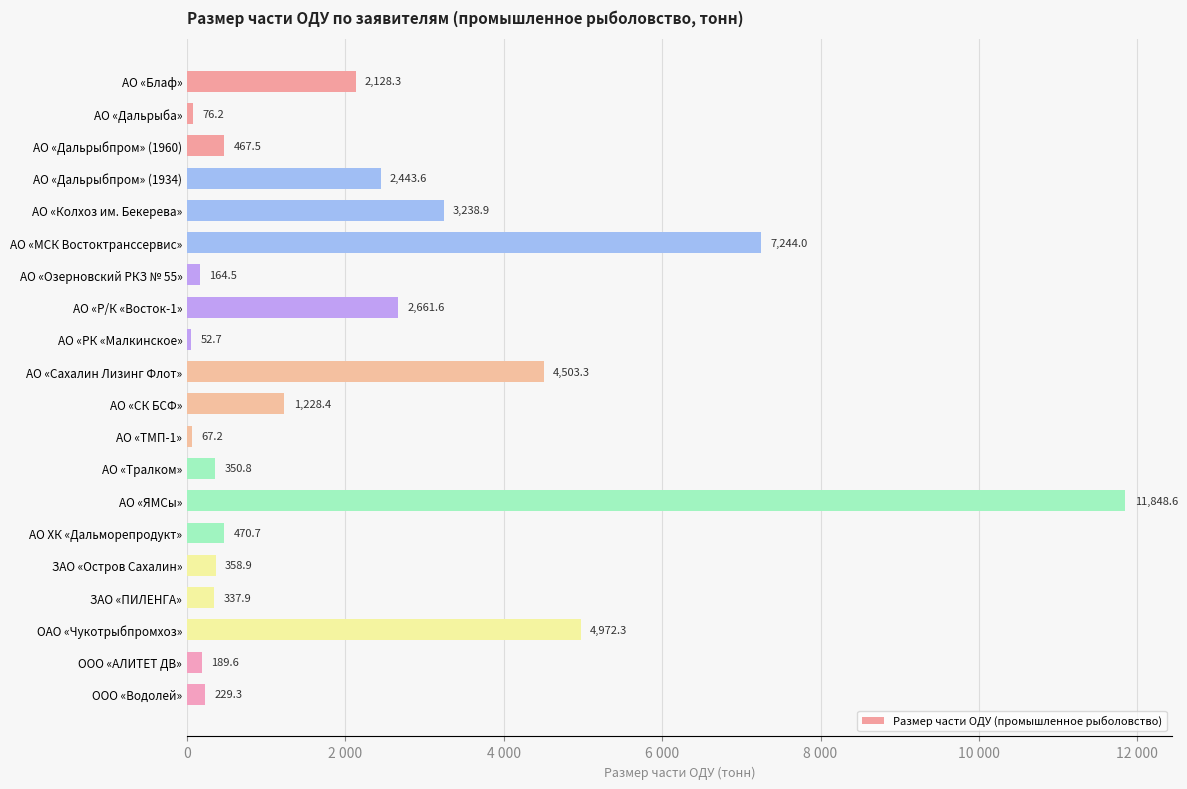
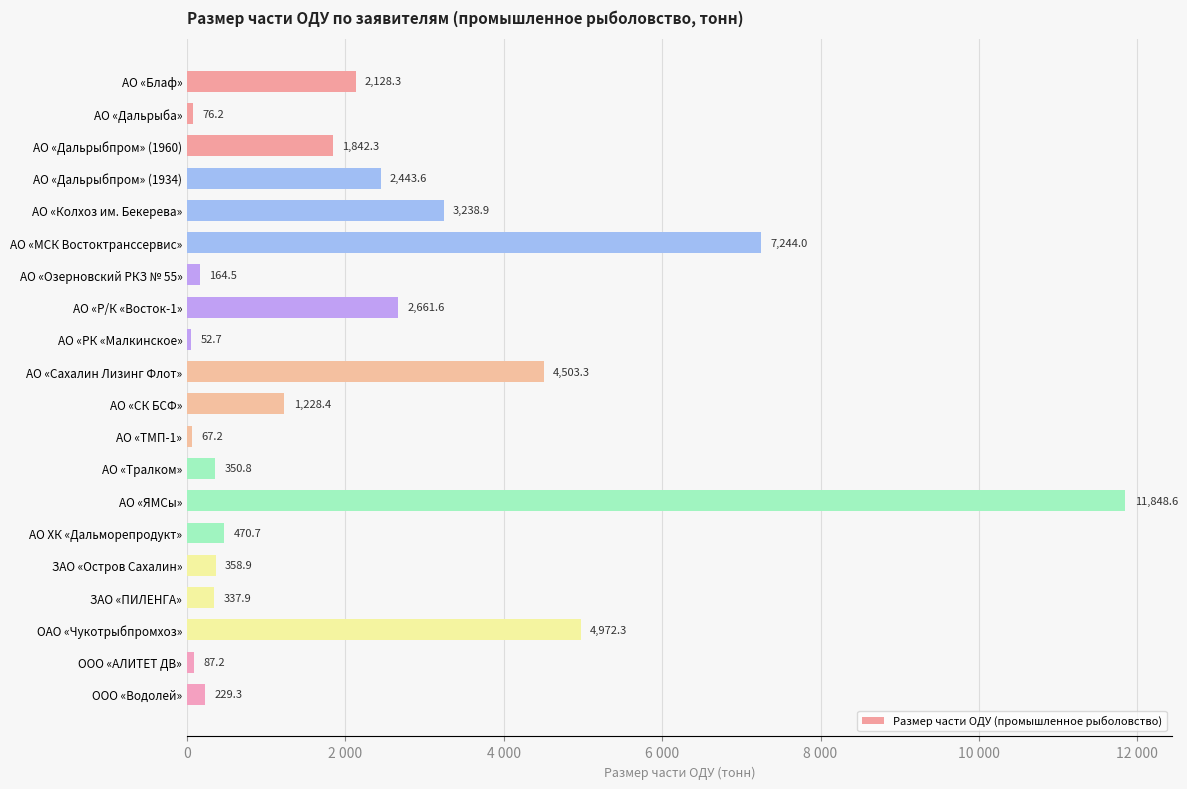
АО «Дальрыбпром» (1960): 467.5 -> 1,842.3
ООО «АЛИТЕТ ДВ»: 189.6 -> 87.2
